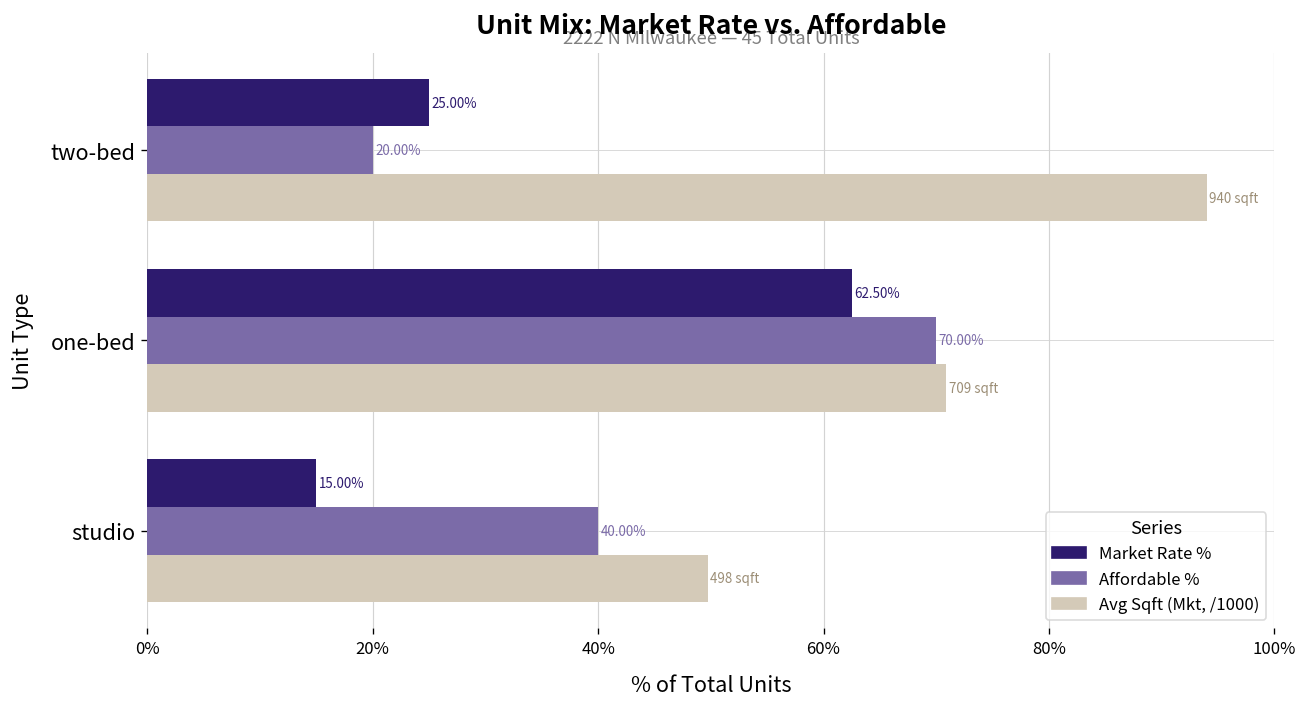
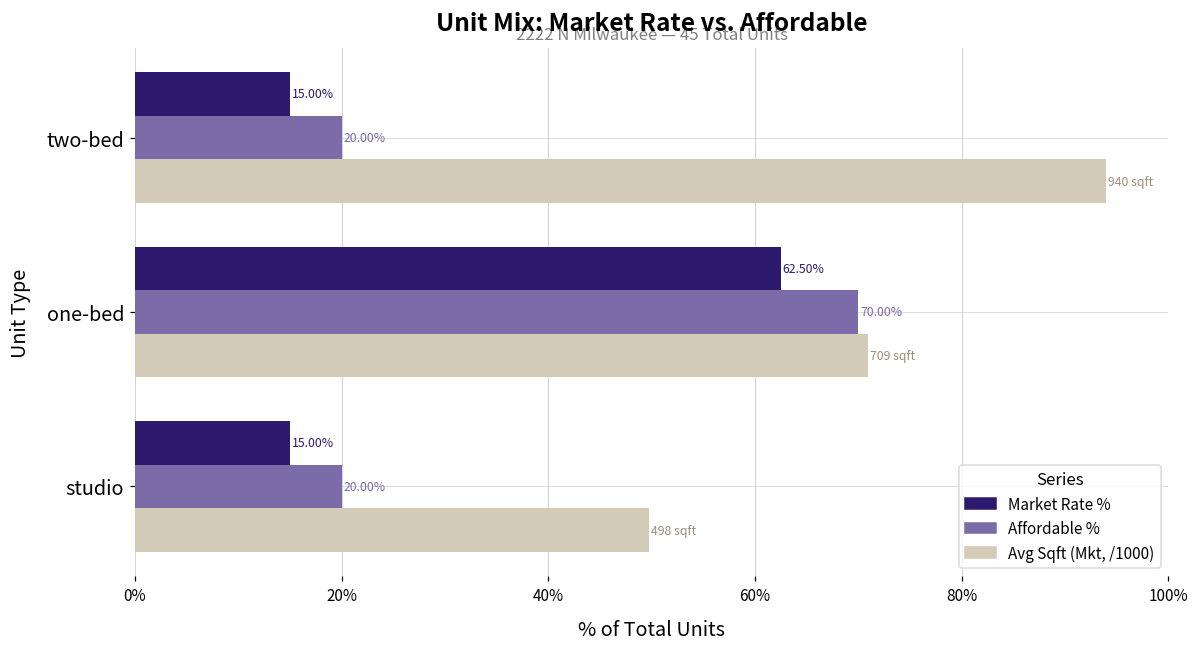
Market Rate %, two-bed: 25.00% -> 15.00%
Affordable %, studio: 40.00% -> 20.00%
